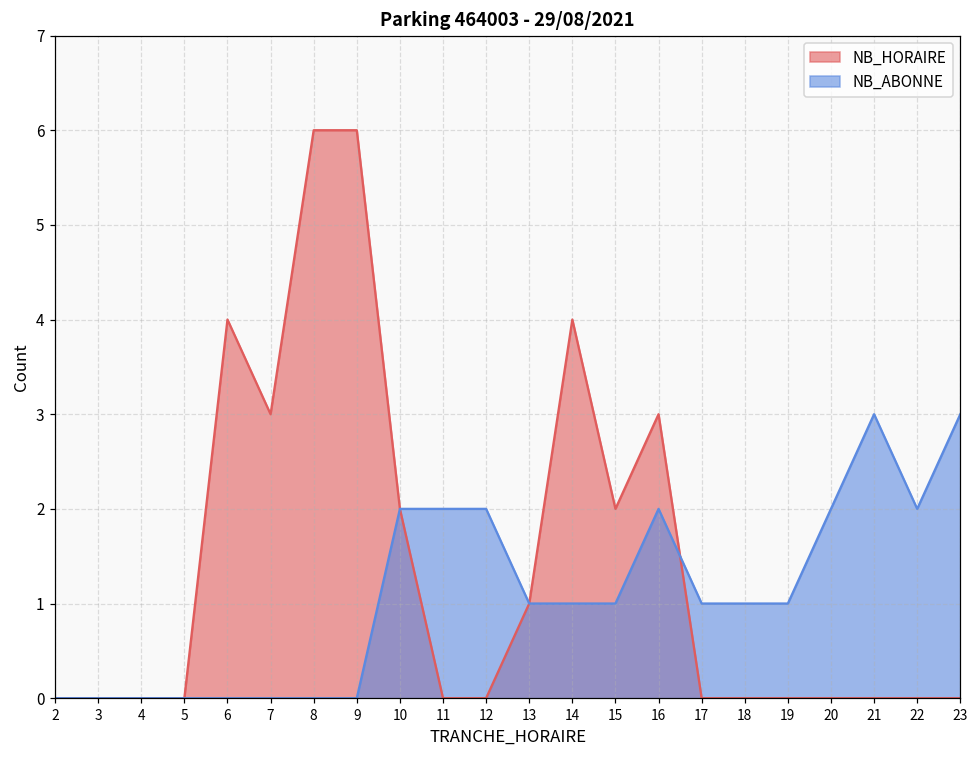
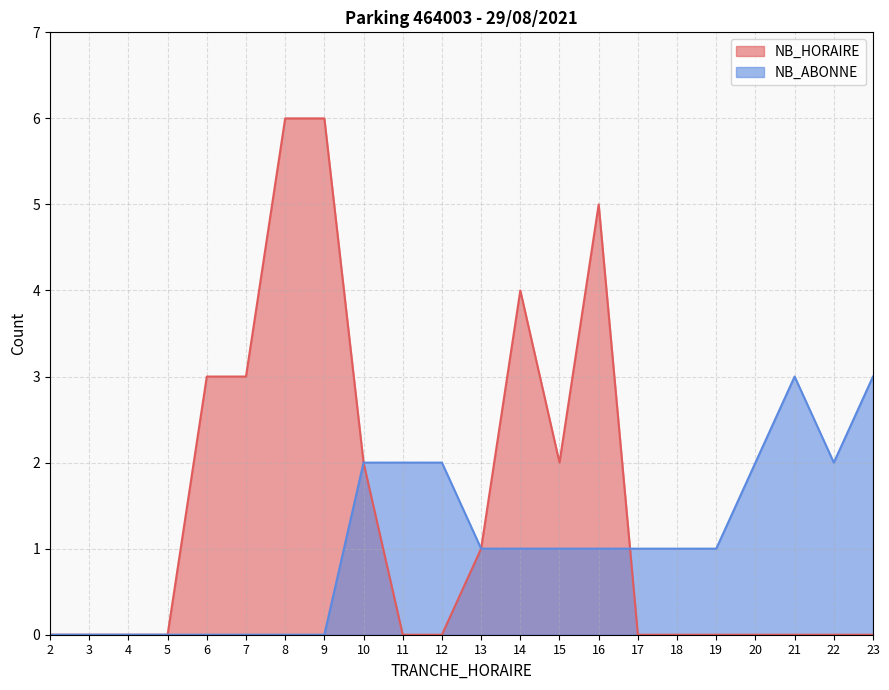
NB_HORAIRE, 6: 4 -> 3
NB_HORAIRE, 16: 3 -> 5
NB_ABONNE, 16: 2 -> 1
